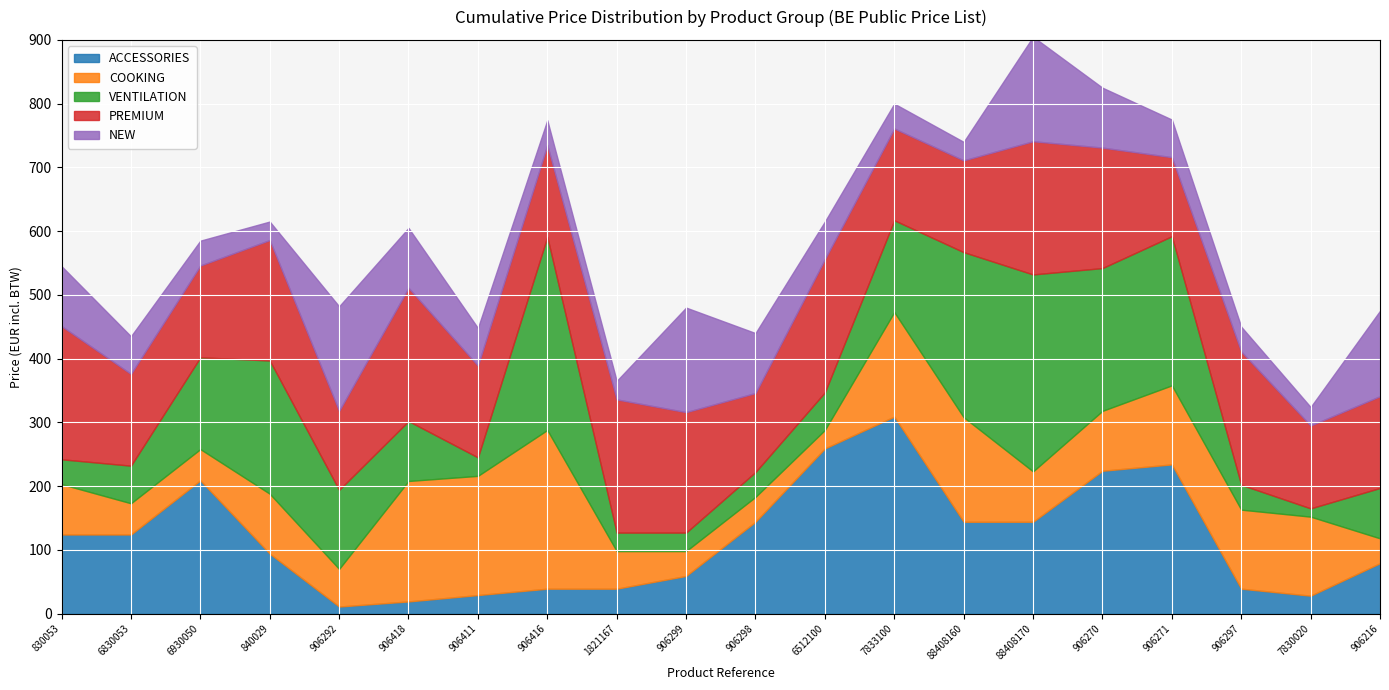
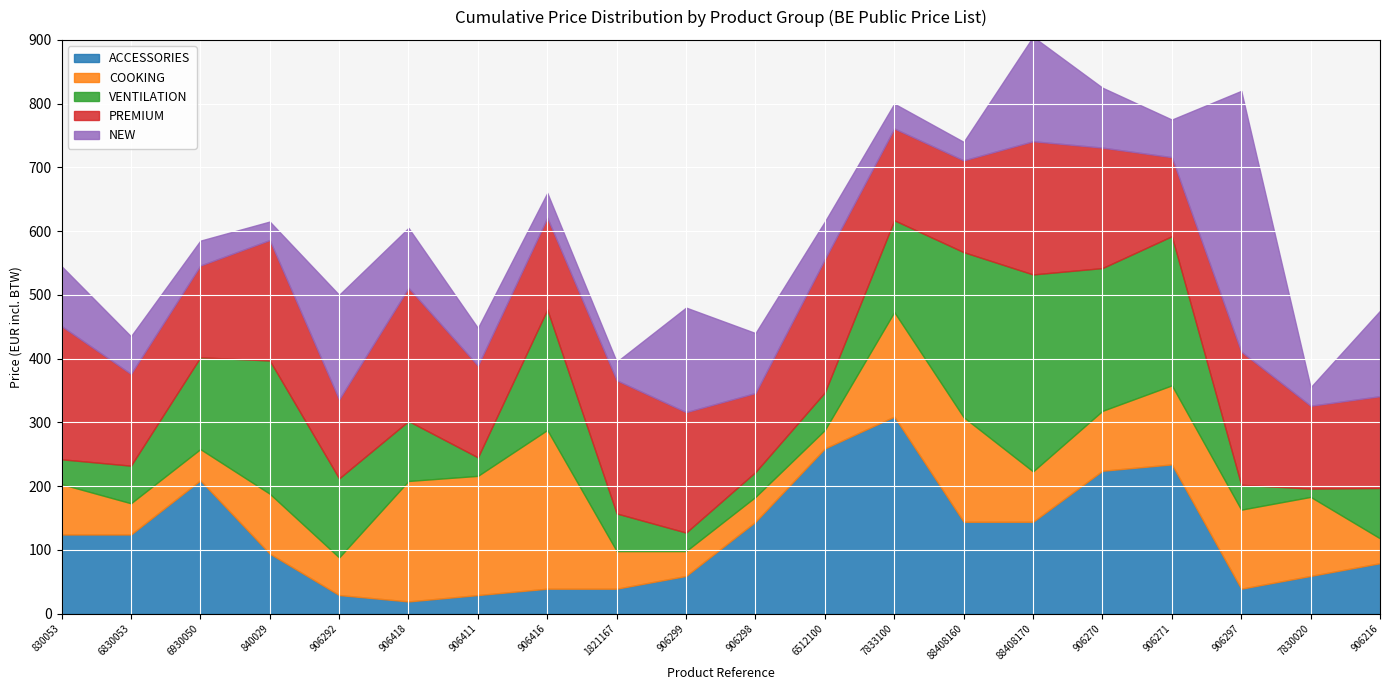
ACCESSORIES, 906292: 10 -> 30
VENTILATION, 906416: 300 -> 190
VENTILATION, 1821167: 30 -> 60
NEW, 906297: 40 -> 410
ACCESSORIES, 7830020: 30 -> 60
